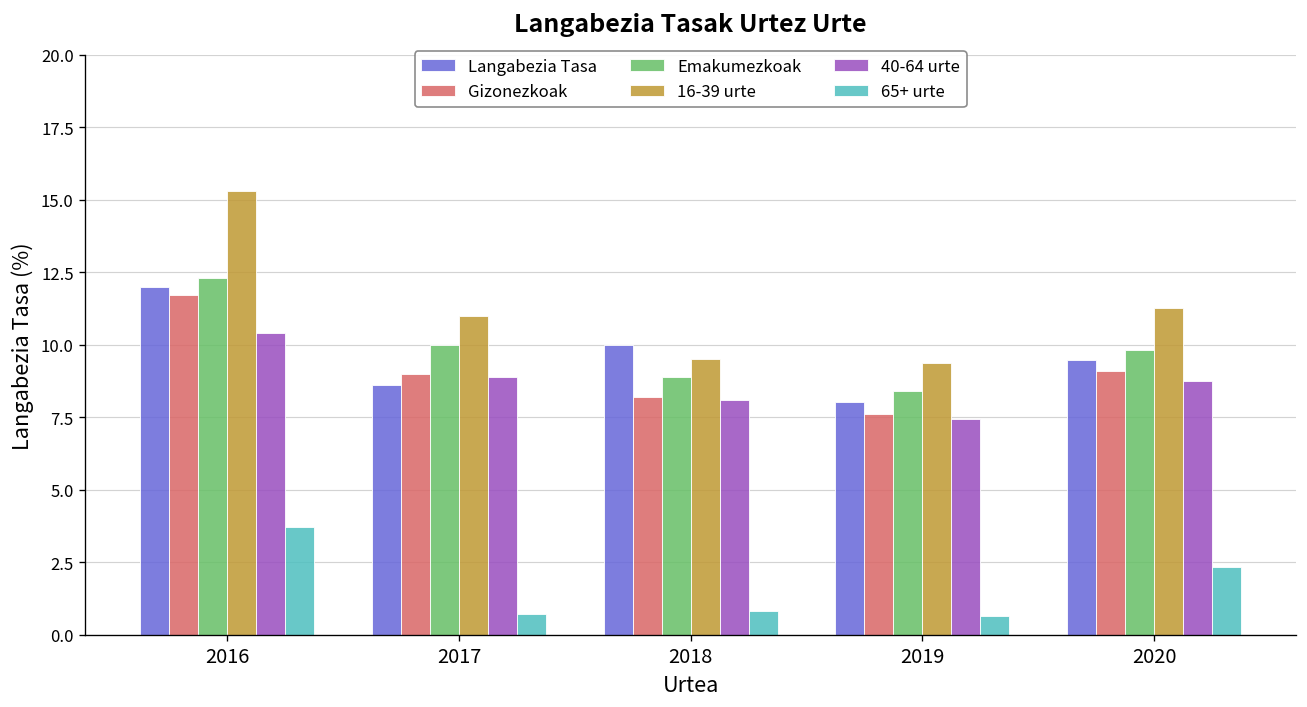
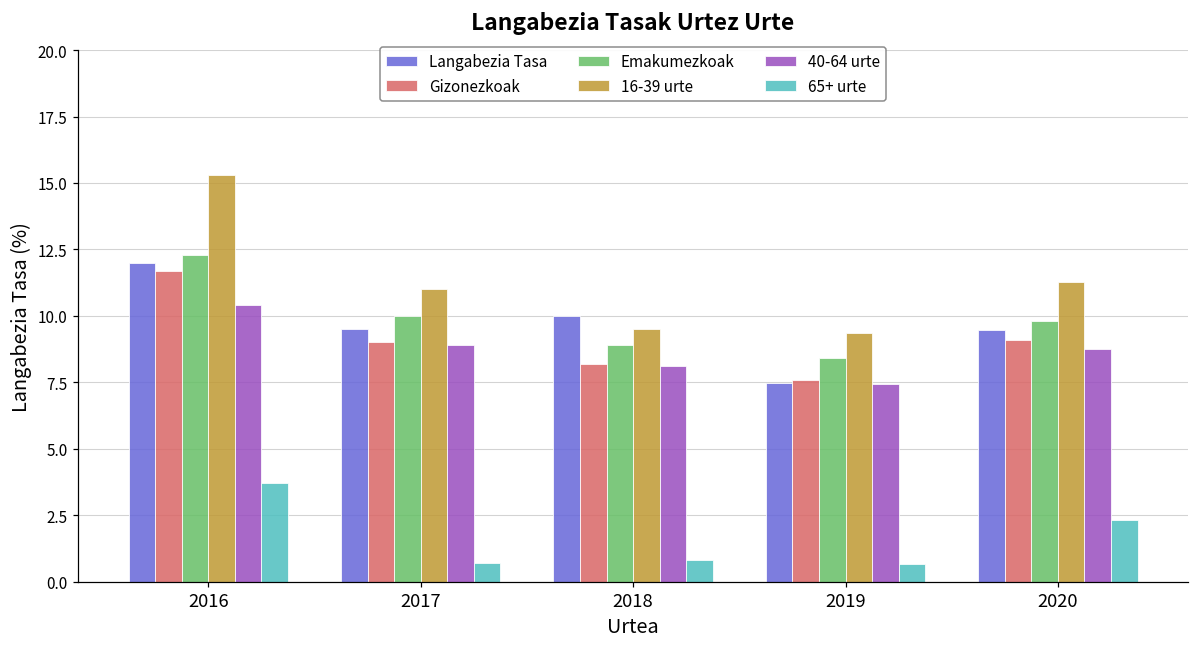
Langabezia Tasa, 2017: 8.6 -> 9.5
Langabezia Tasa, 2019: 8.0 -> 7.5
